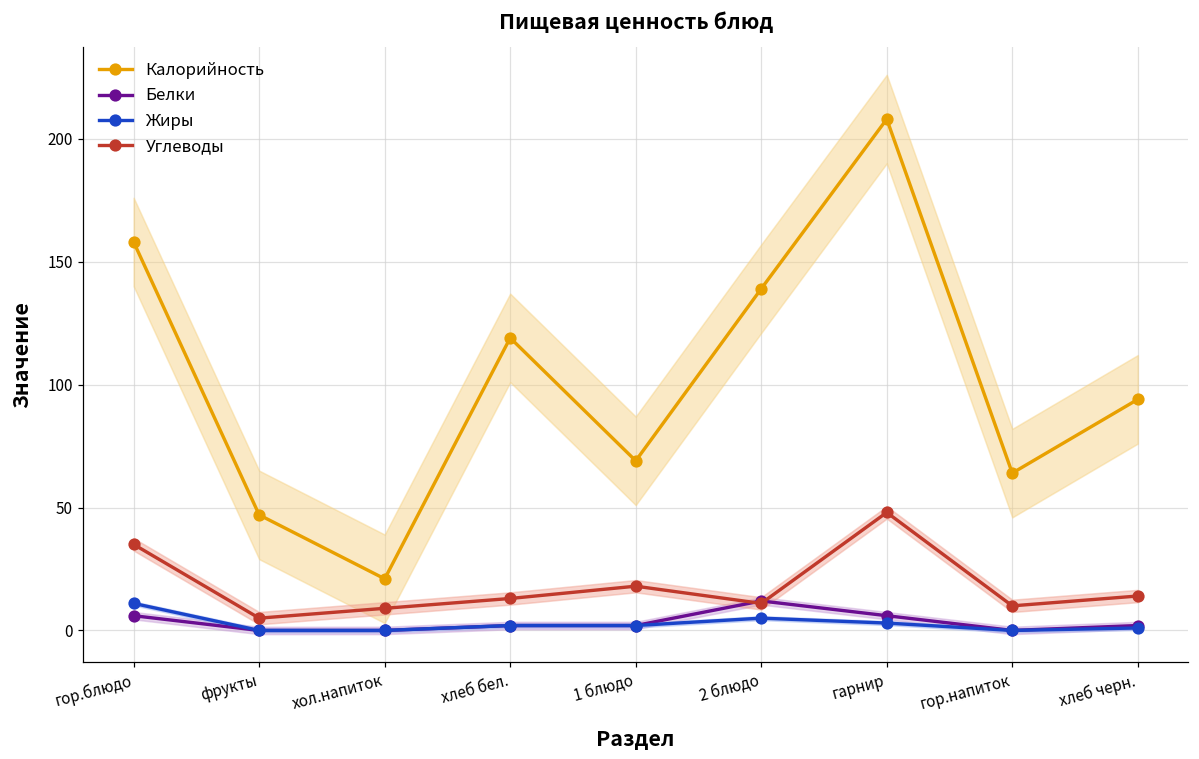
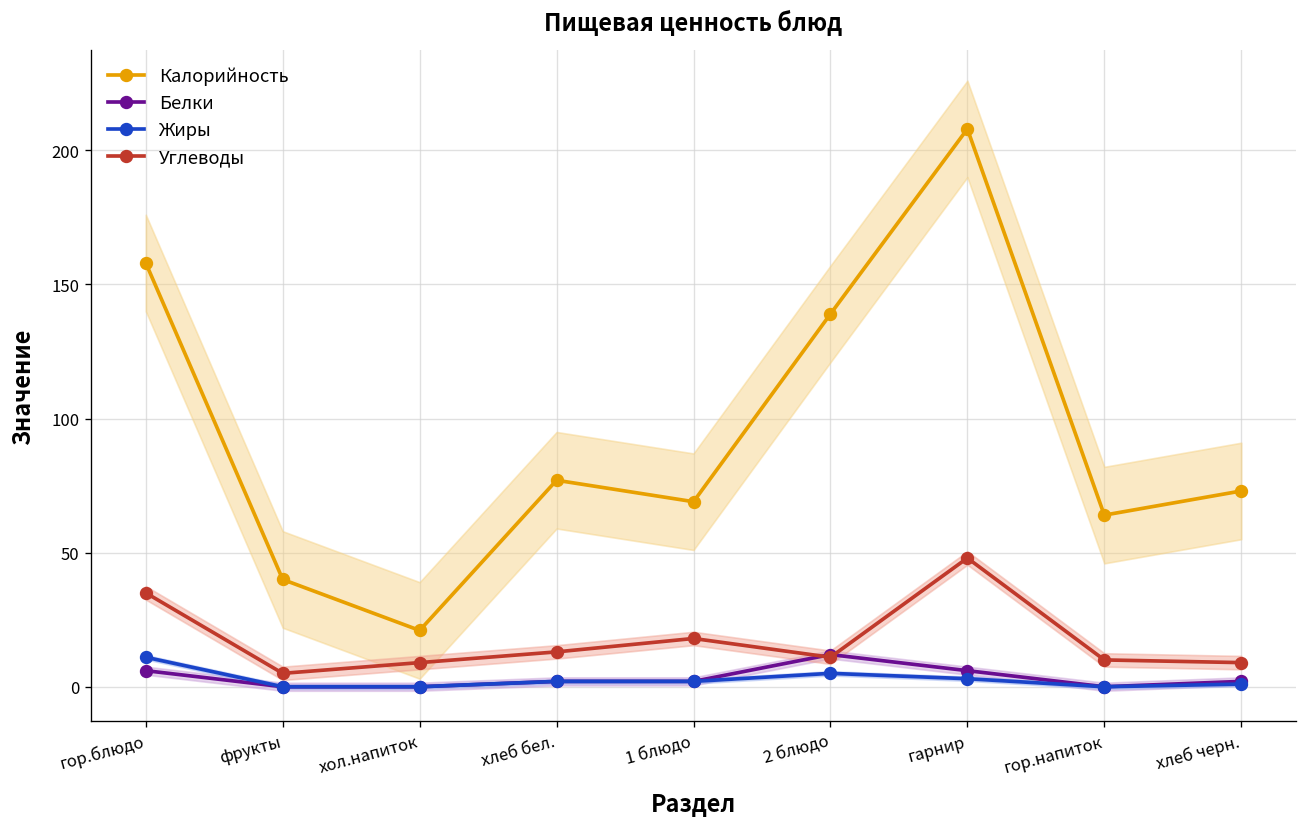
Калорийность, фрукты: 47 -> 40
Калорийность, хлеб бел.: 119 -> 77
Калорийность, хлеб черн.: 94 -> 73
Углеводы, хлеб черн.: 14 -> 9
